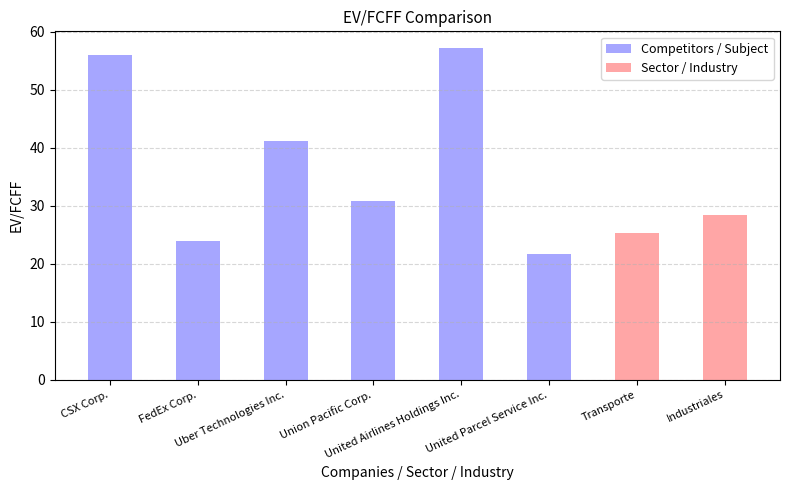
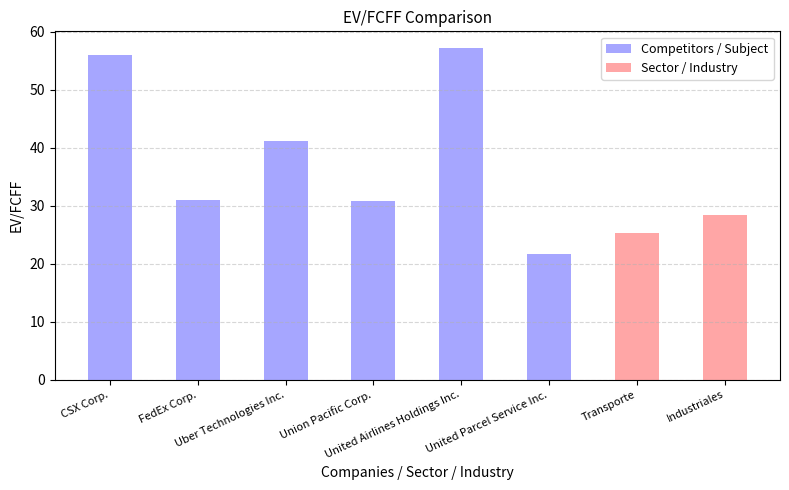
Competitors / Subject, FedEx Corp.: 24 -> 31
